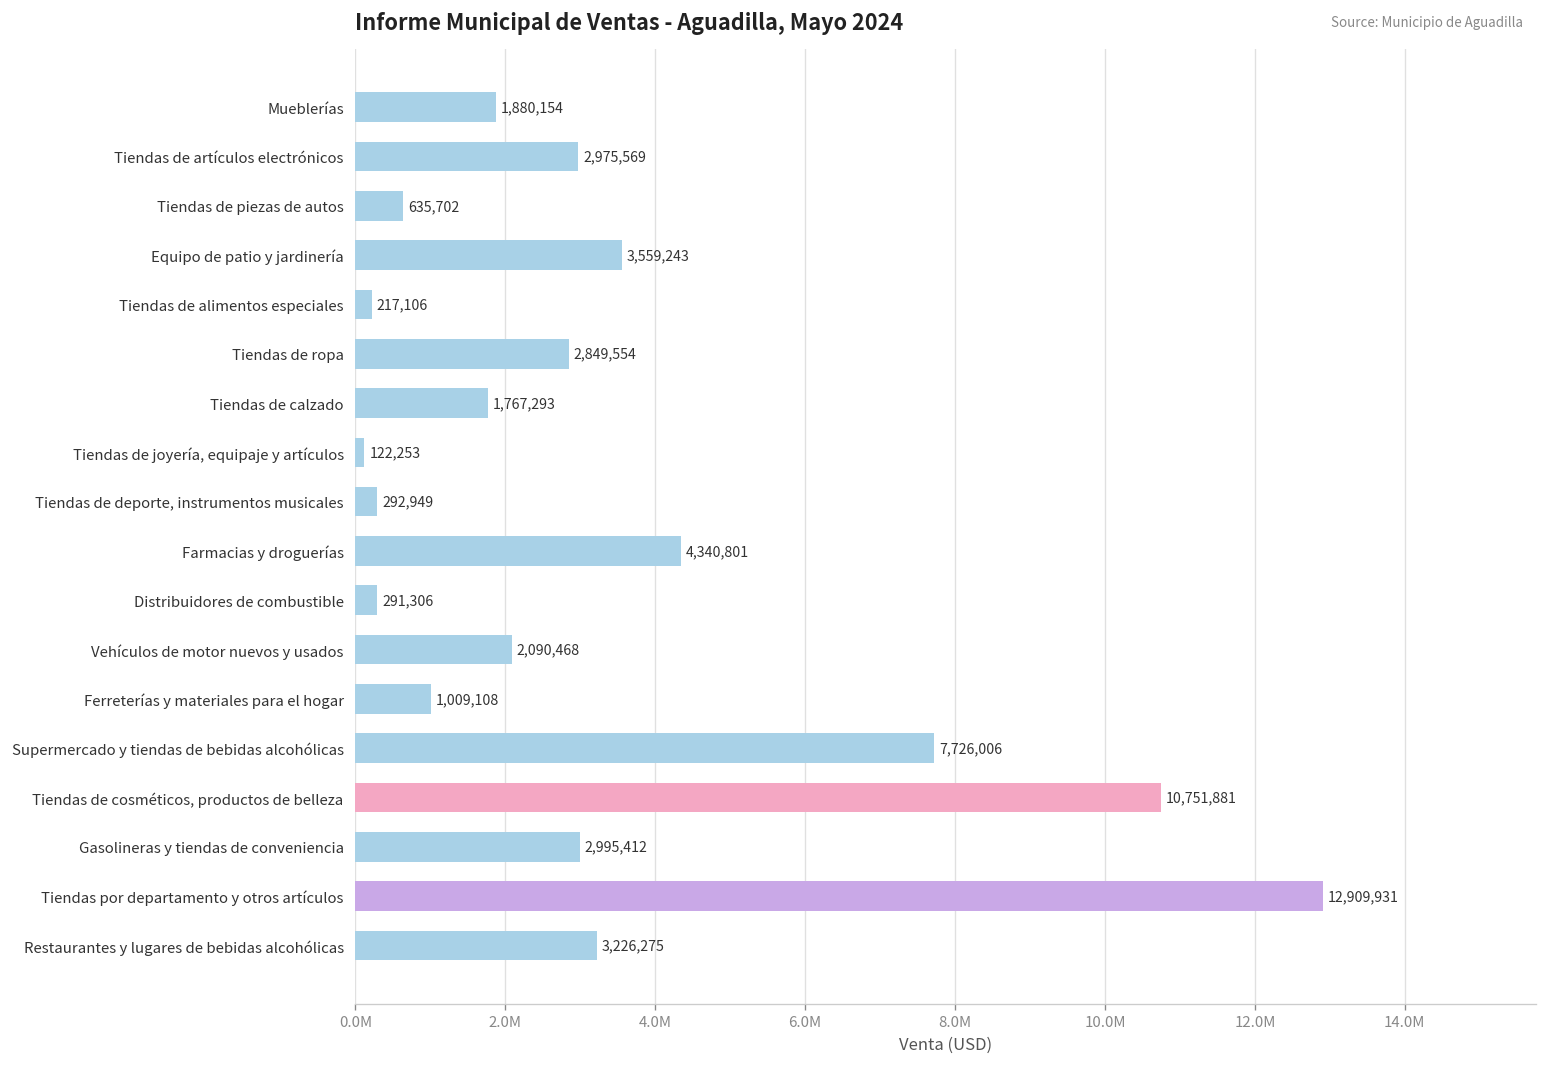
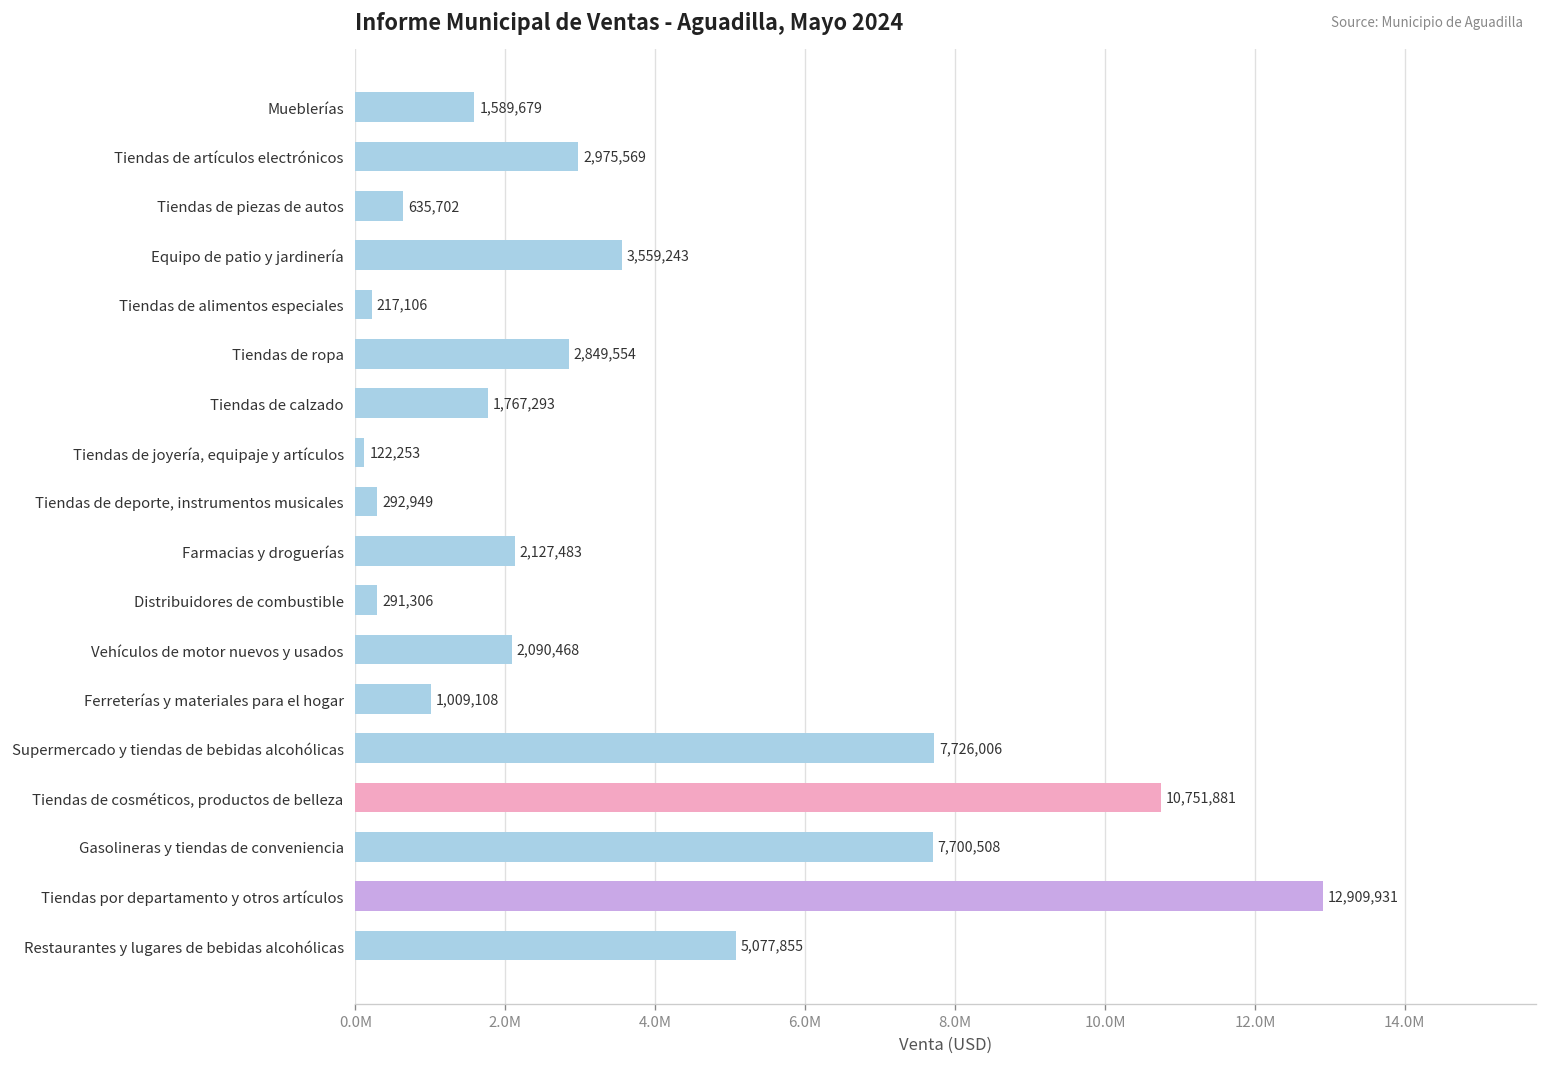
Mueblerías: 1,880,154 -> 1,589,679
Farmacias y droguerías: 4,340,801 -> 2,127,483
Gasolineras y tiendas de conveniencia: 2,995,412 -> 7,700,508
Restaurantes y lugares de bebidas alcohólicas: 3,226,275 -> 5,077,855
